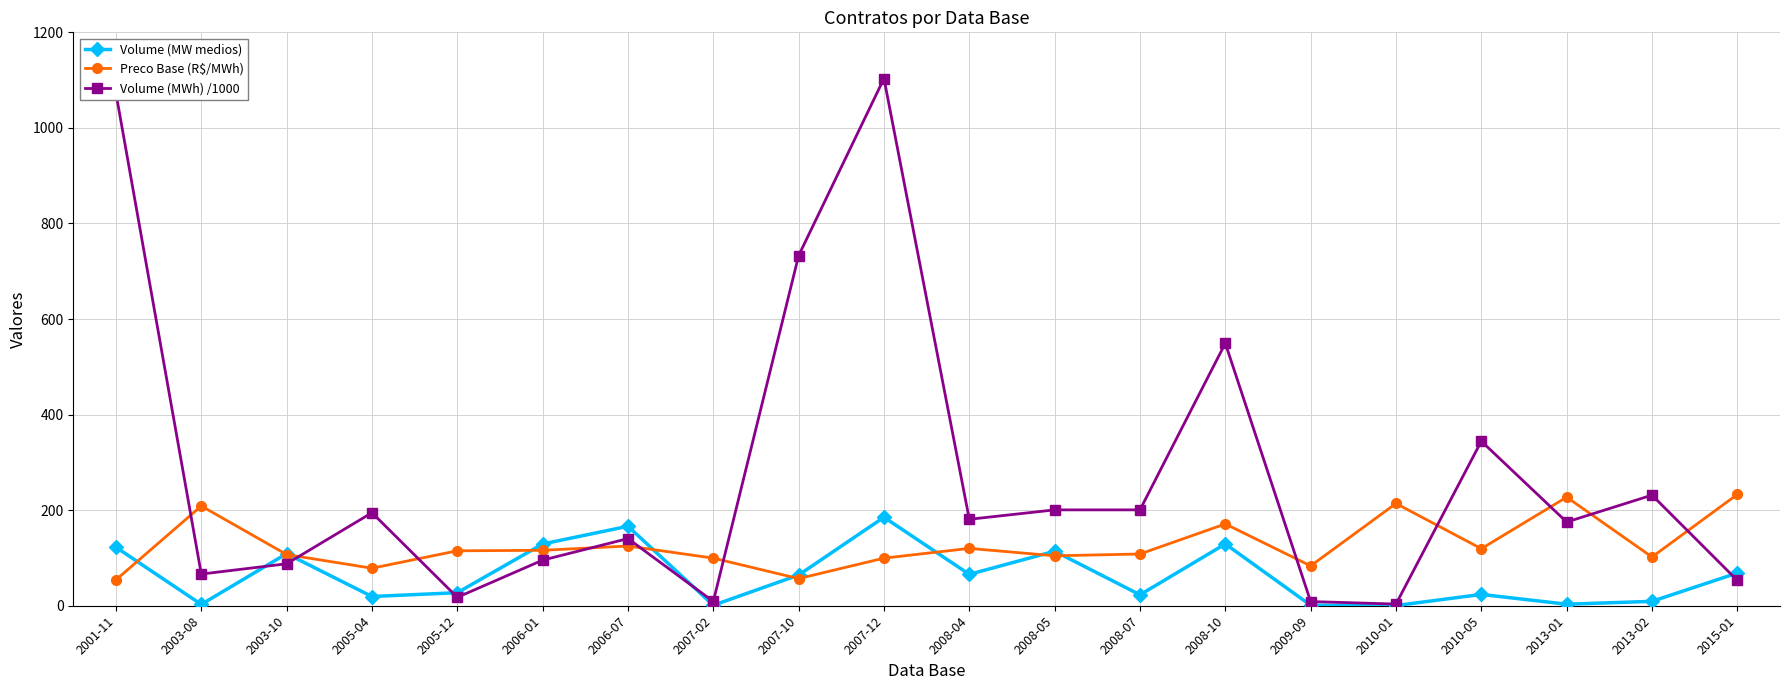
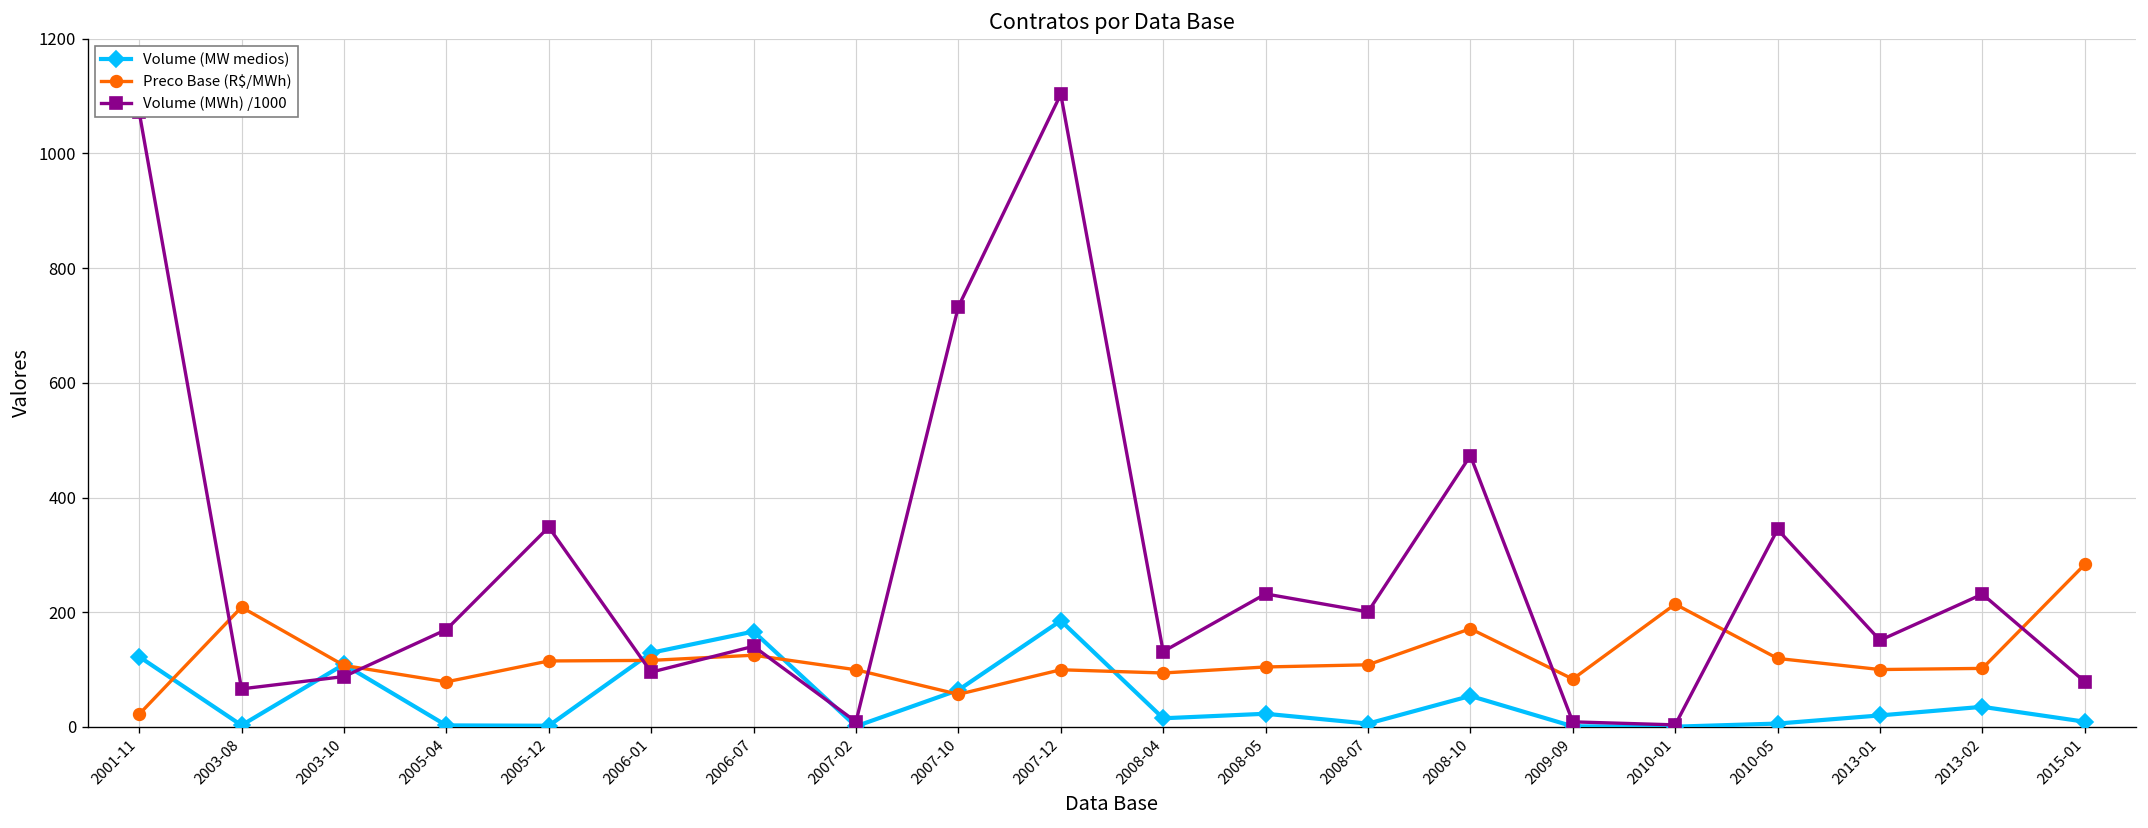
Preco Base (R$/MWh), 2001-11: 50 -> 20
Volume (MW medios), 2005-04: 20 -> 0
Volume (MWh) /1000, 2005-04: 190 -> 170
Volume (MW medios), 2005-12: 30 -> 0
Volume (MWh) /1000, 2005-12: 20 -> 350
Volume (MW medios), 2008-04: 70 -> 20
Preco Base (R$/MWh), 2008-04: 120 -> 90
Volume (MWh) /1000, 2008-04: 180 -> 130
Volume (MW medios), 2008-05: 110 -> 20
Volume (MWh) /1000, 2008-05: 200 -> 230
Volume (MW medios), 2008-07: 20 -> 10
Volume (MW medios), 2008-10: 130 -> 50
Volume (MWh) /1000, 2008-10: 550 -> 470
Volume (MW medios), 2010-05: 20 -> 10
Volume (MW medios), 2013-01: 0 -> 20
Preco Base (R$/MWh), 2013-01: 230 -> 100
Volume (MWh) /1000, 2013-01: 180 -> 150
Volume (MW medios), 2013-02: 10 -> 40
Volume (MW medios), 2015-01: 70 -> 10
Preco Base (R$/MWh), 2015-01: 230 -> 280
Volume (MWh) /1000, 2015-01: 50 -> 80
